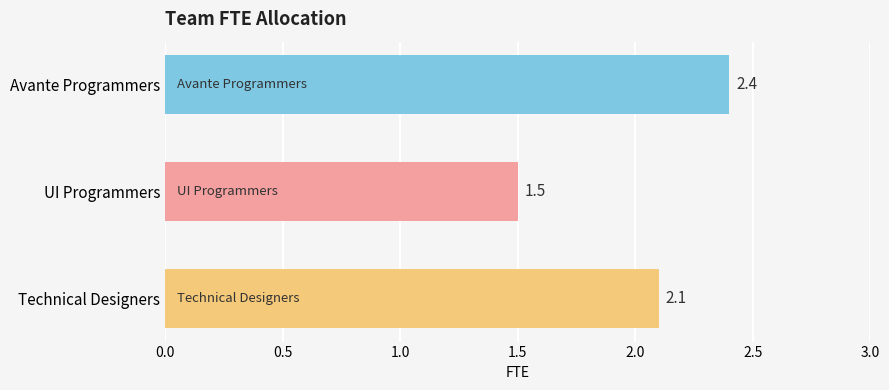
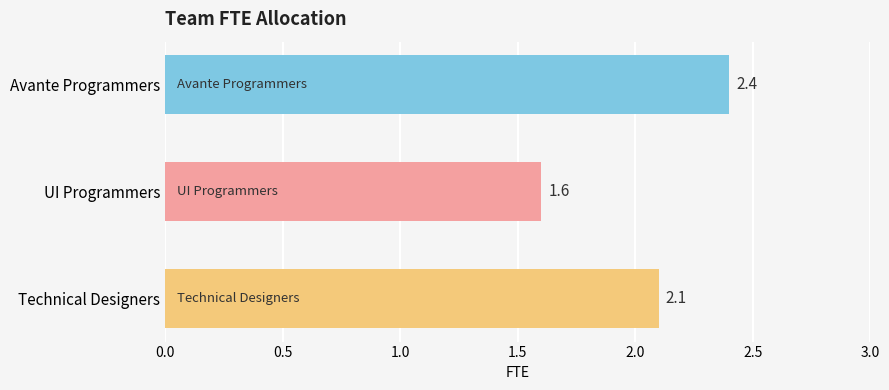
UI Programmers: 1.5 -> 1.6
